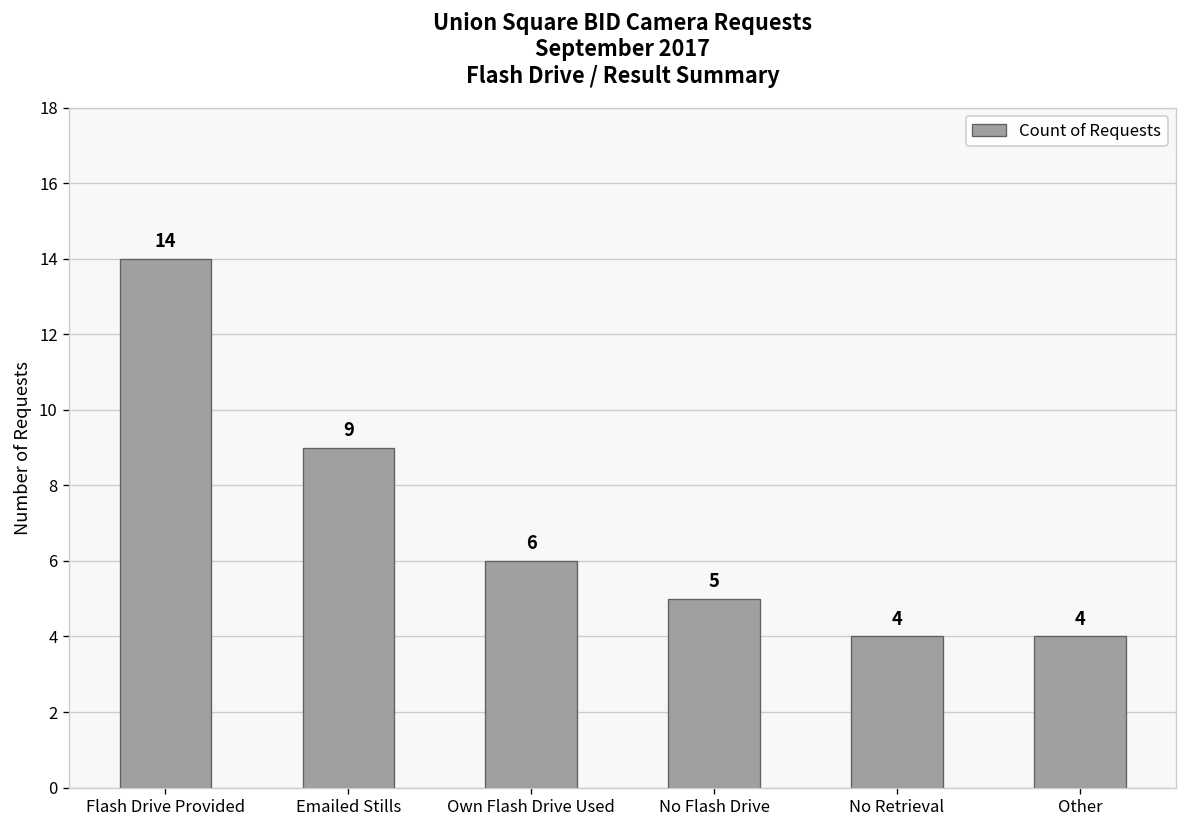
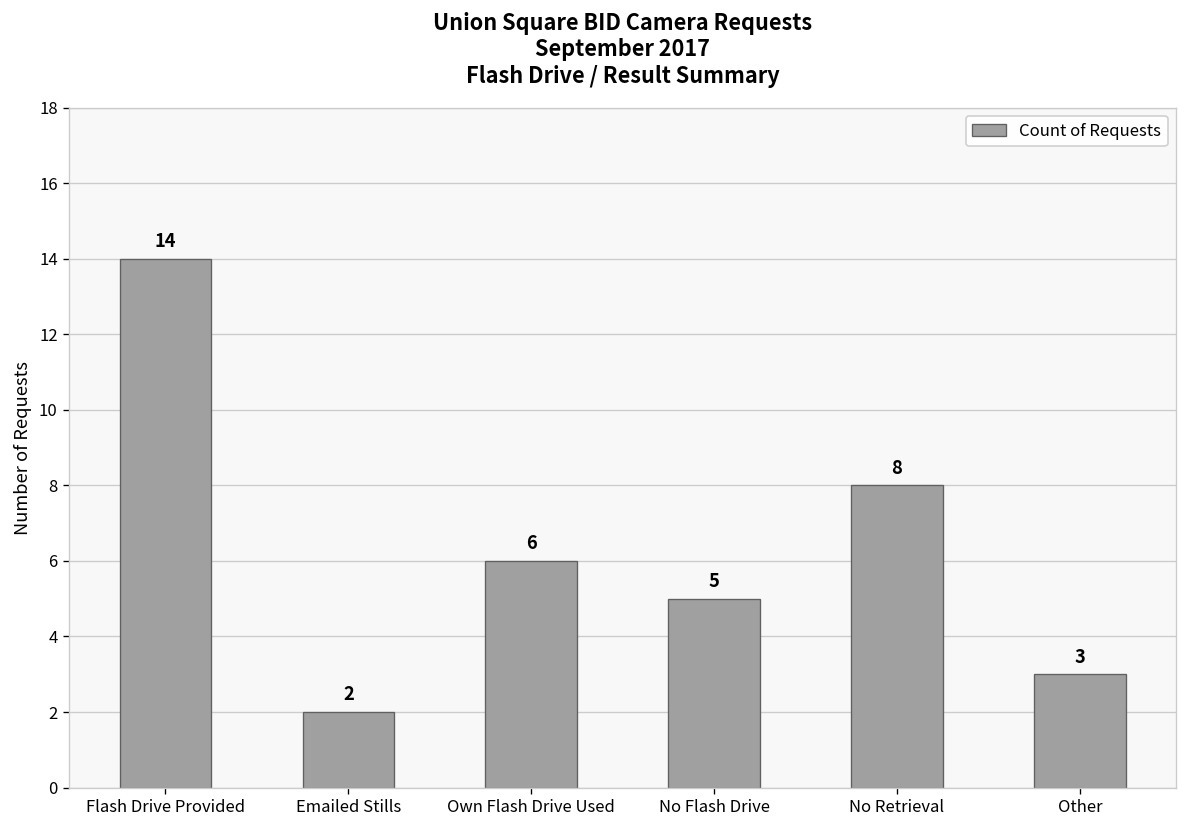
Emailed Stills: 9 -> 2
No Retrieval: 4 -> 8
Other: 4 -> 3
